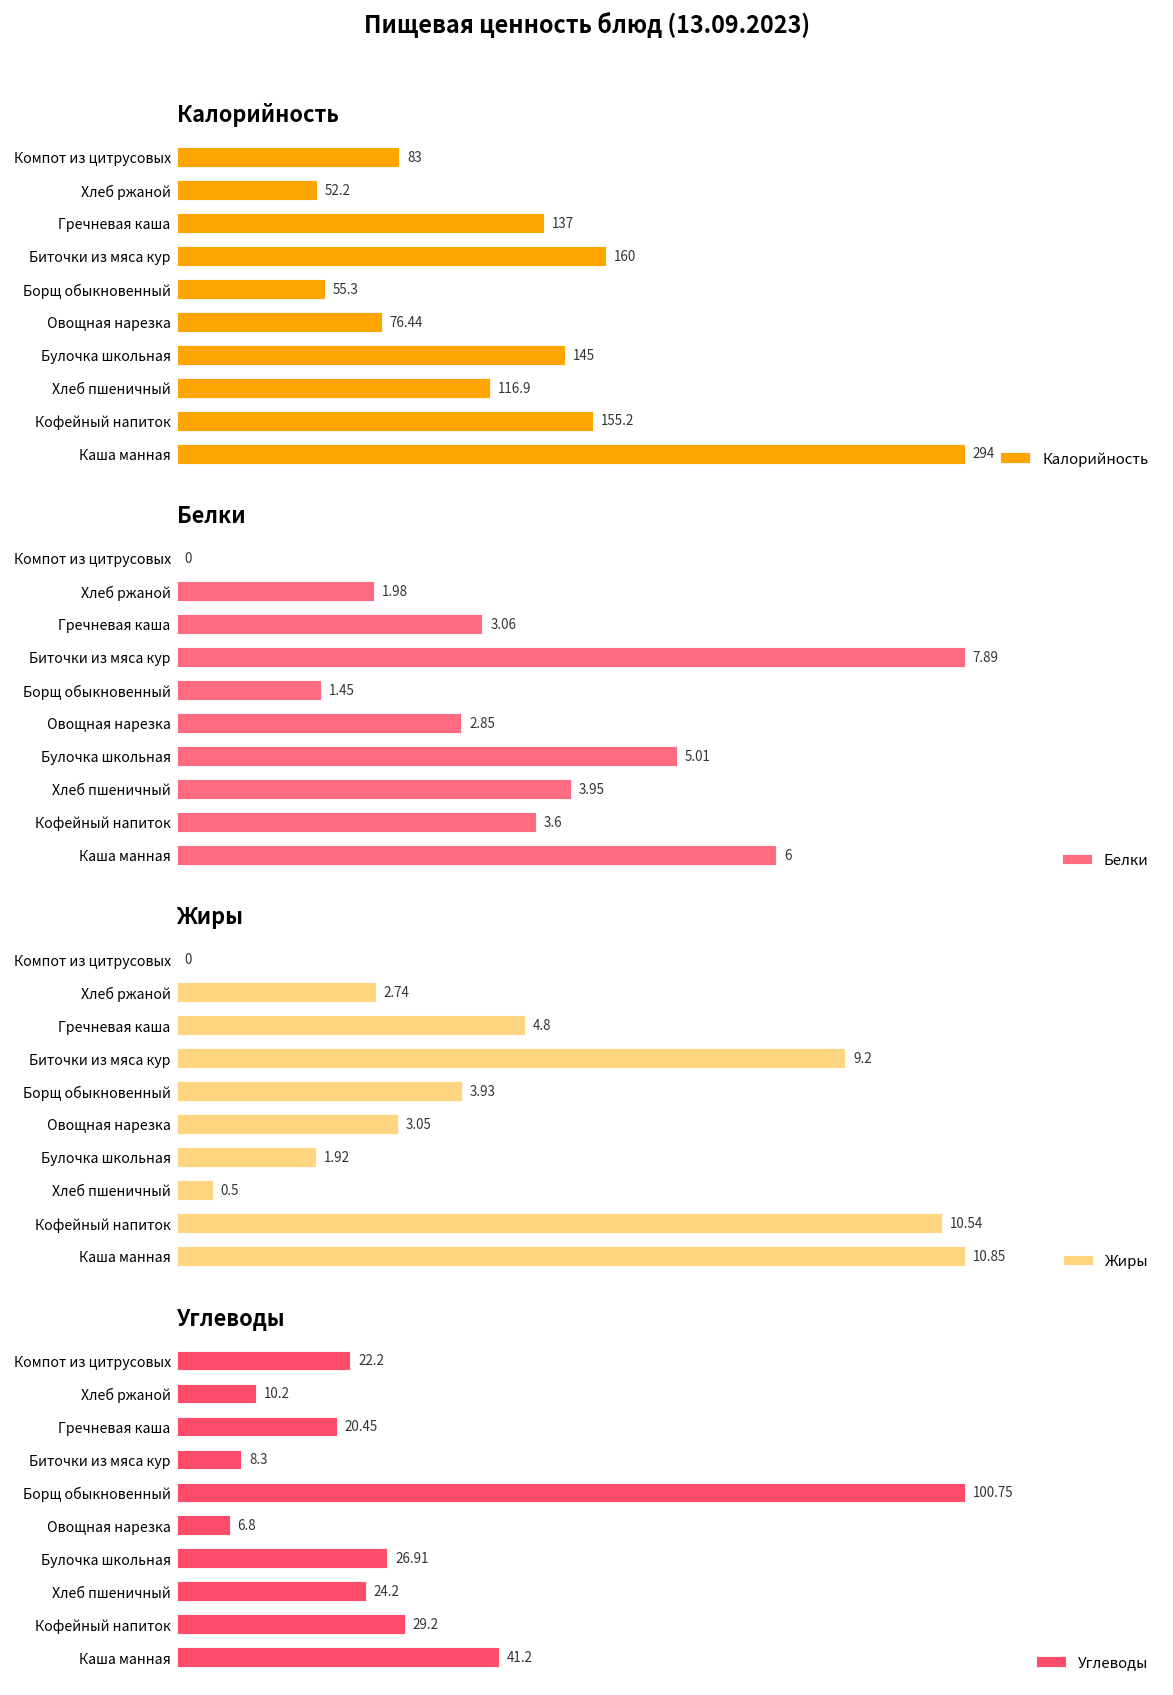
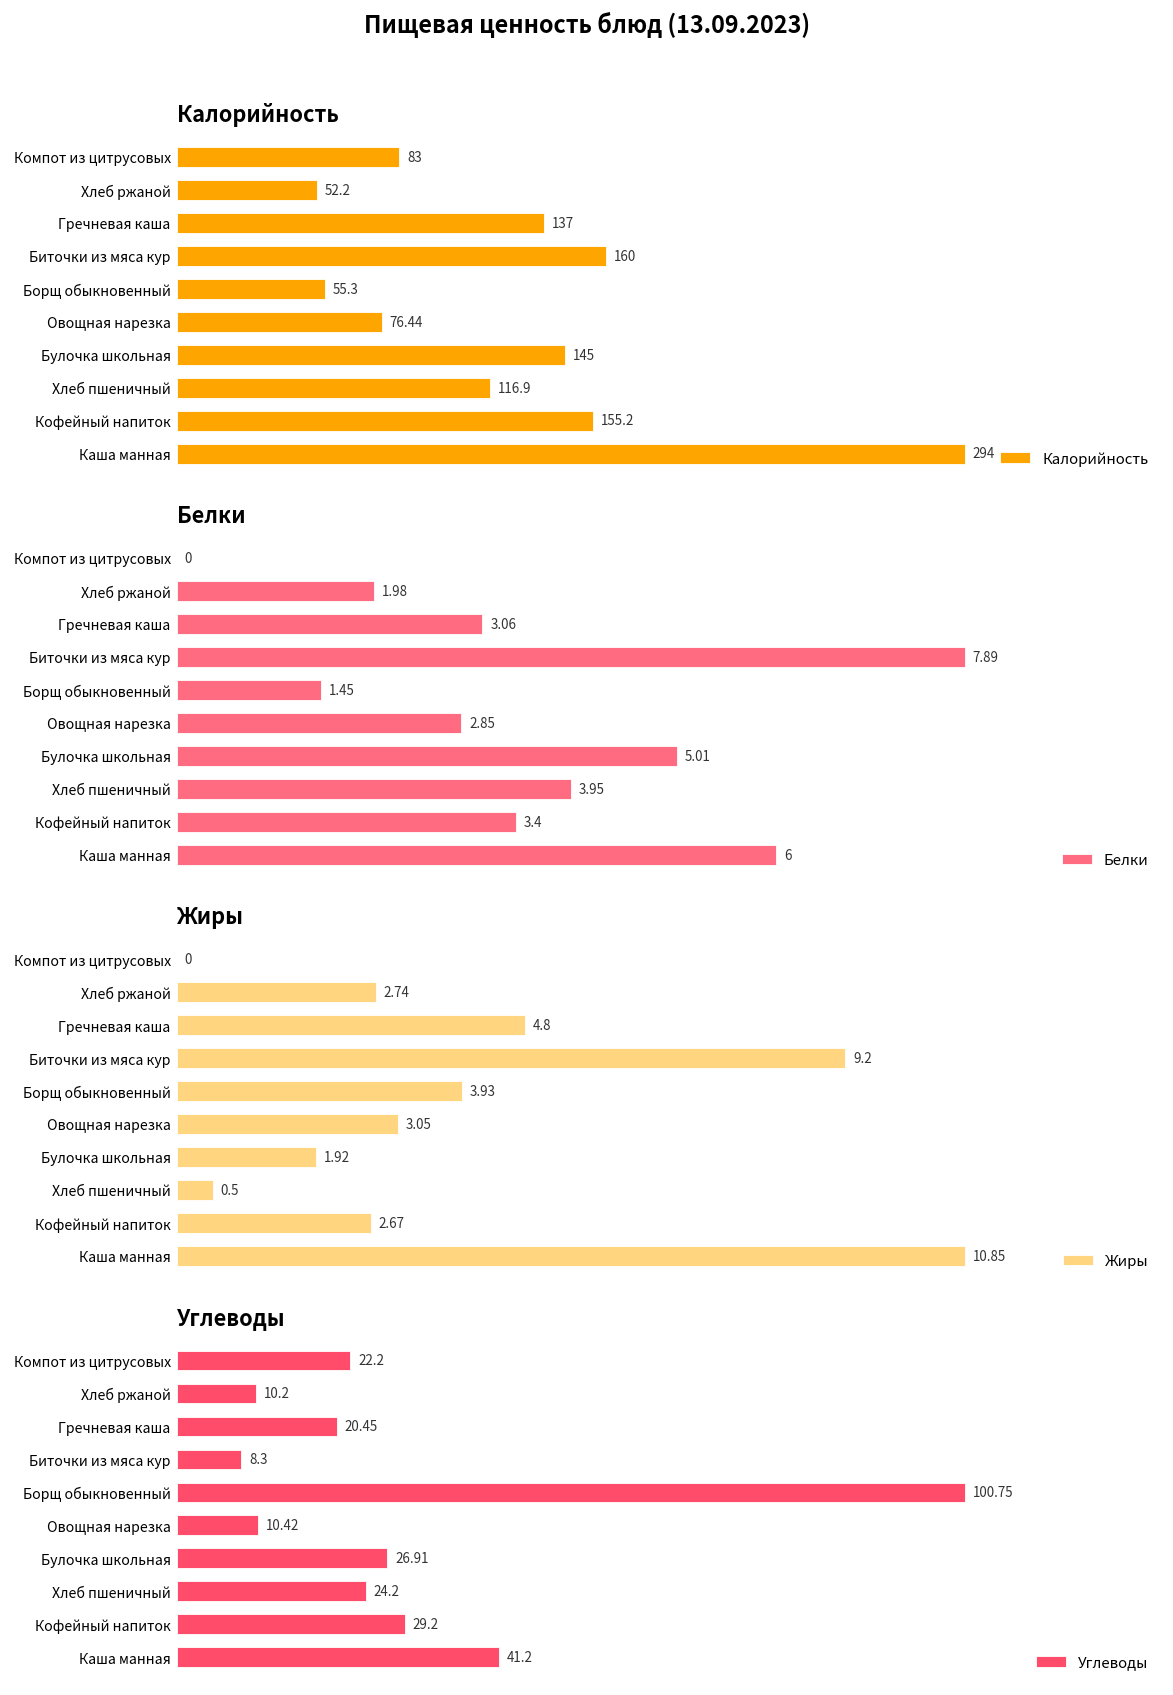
Белки, Кофейный напиток: 3.6 -> 3.4
Жиры, Кофейный напиток: 10.54 -> 2.67
Углеводы, Овощная нарезка: 6.8 -> 10.42
